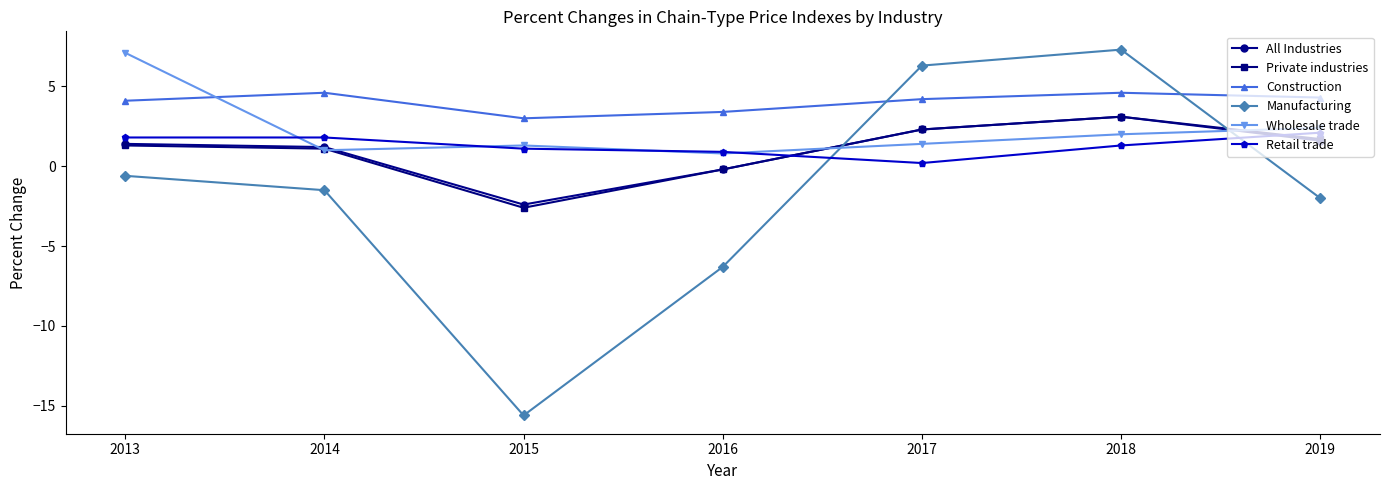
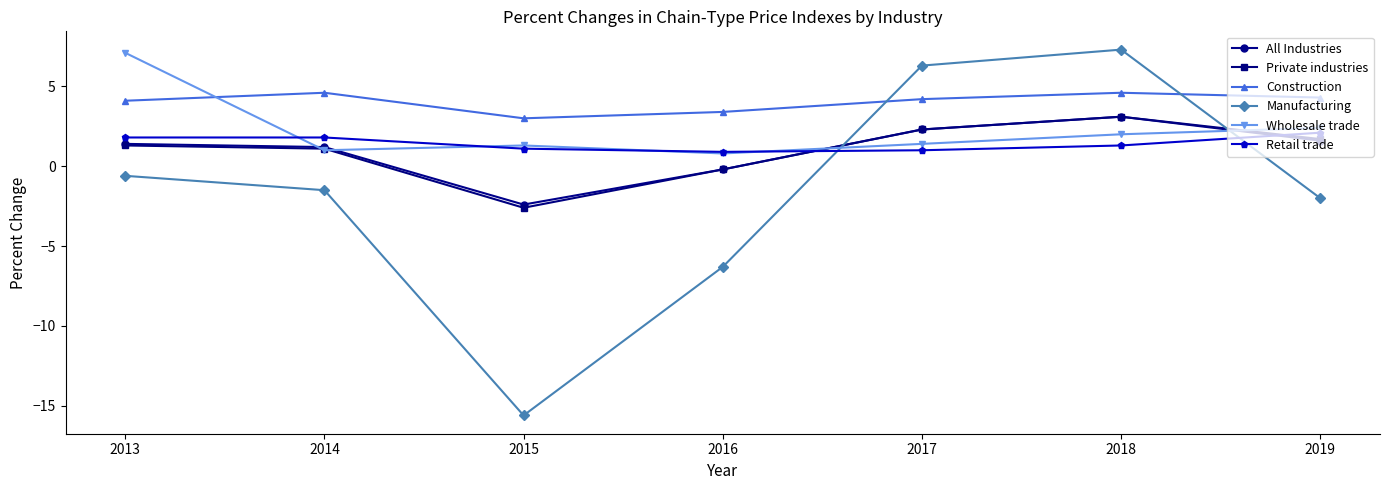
Retail trade, 2017: 0.2 -> 1.0
